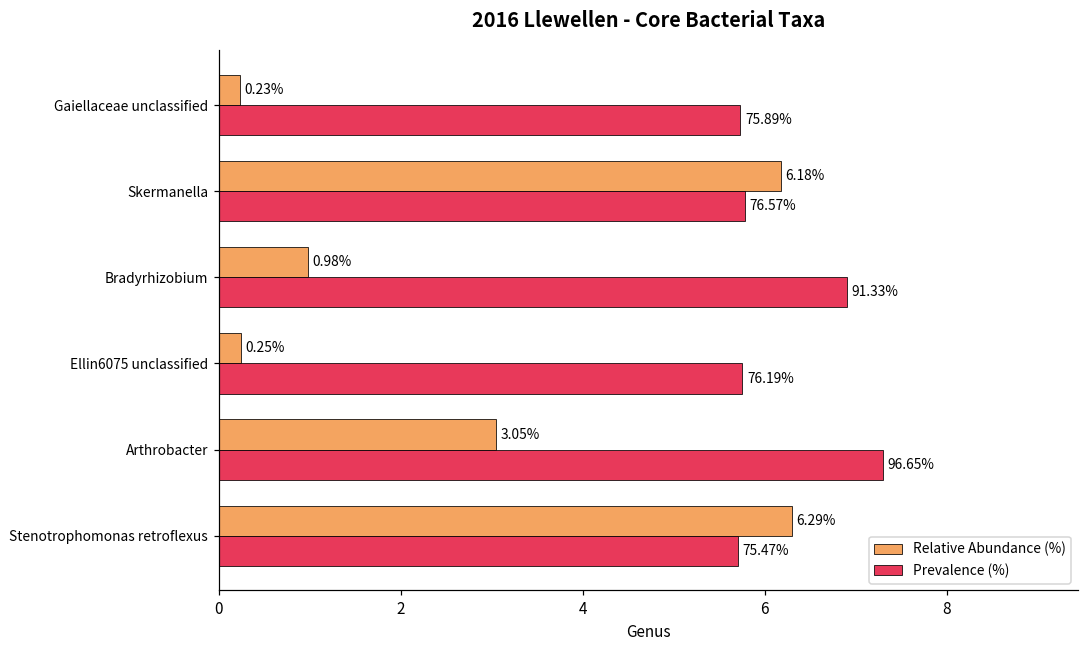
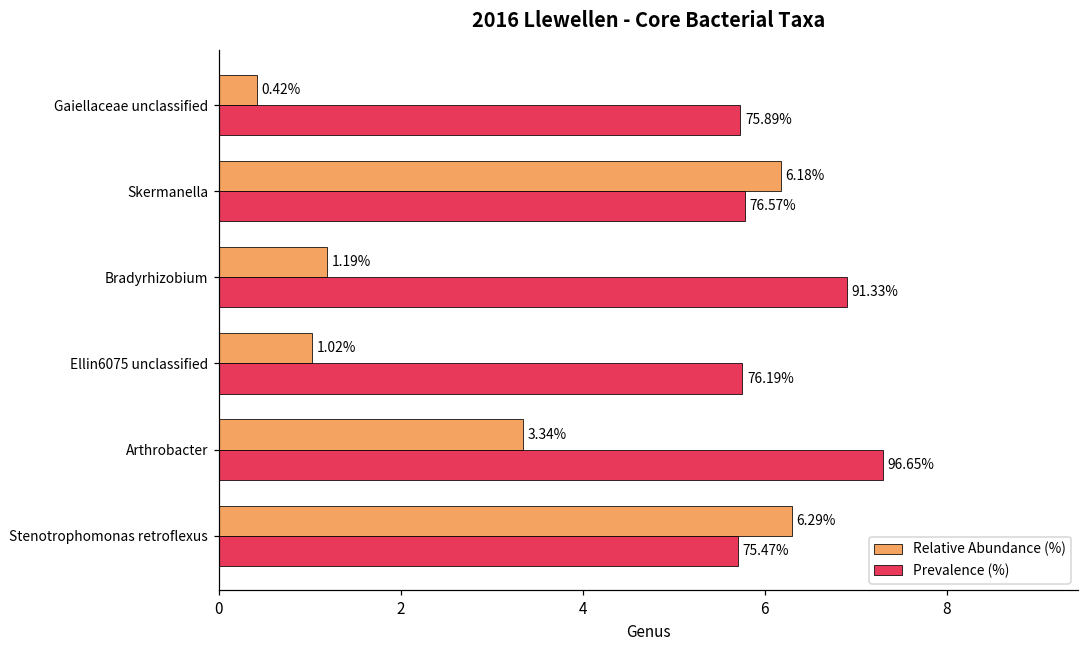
Relative Abundance (%), Gaiellaceae unclassified: 0.23% -> 0.42%
Relative Abundance (%), Bradyrhizobium: 0.98% -> 1.19%
Relative Abundance (%), Ellin6075 unclassified: 0.25% -> 1.02%
Relative Abundance (%), Arthrobacter: 3.05% -> 3.34%
